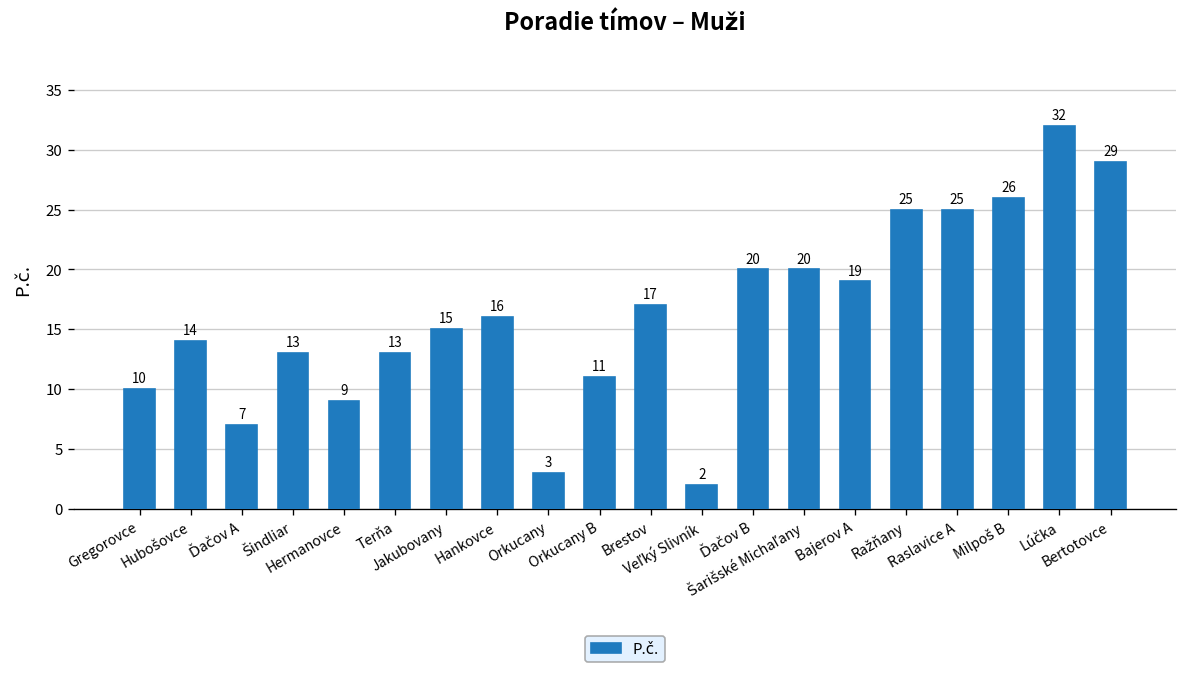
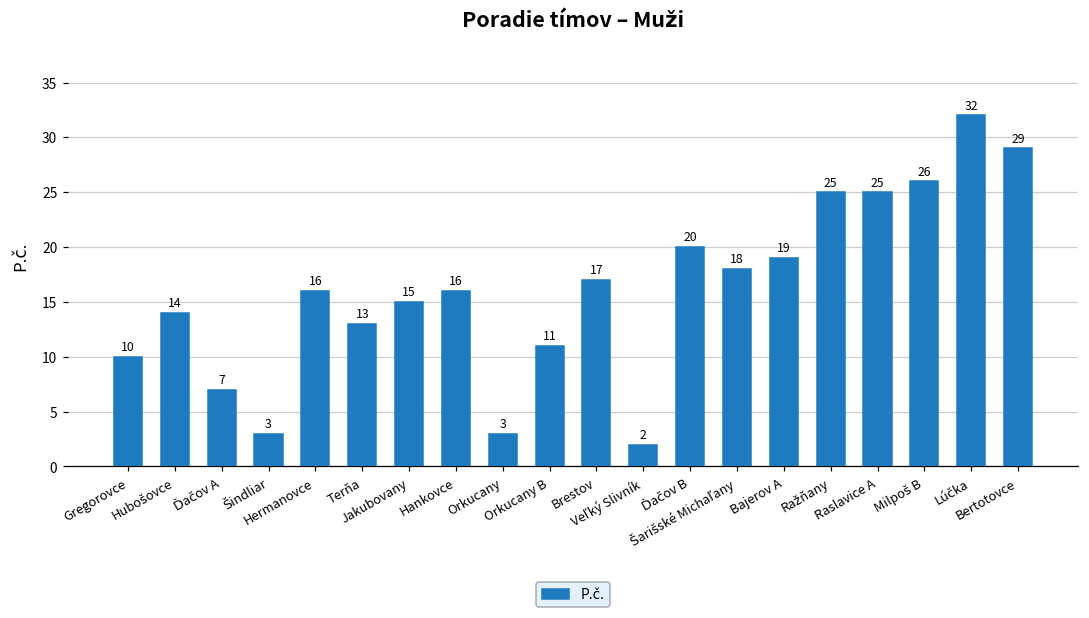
Šindliar: 13 -> 3
Hermanovce: 9 -> 16
Šarišské Michaľany: 20 -> 18
